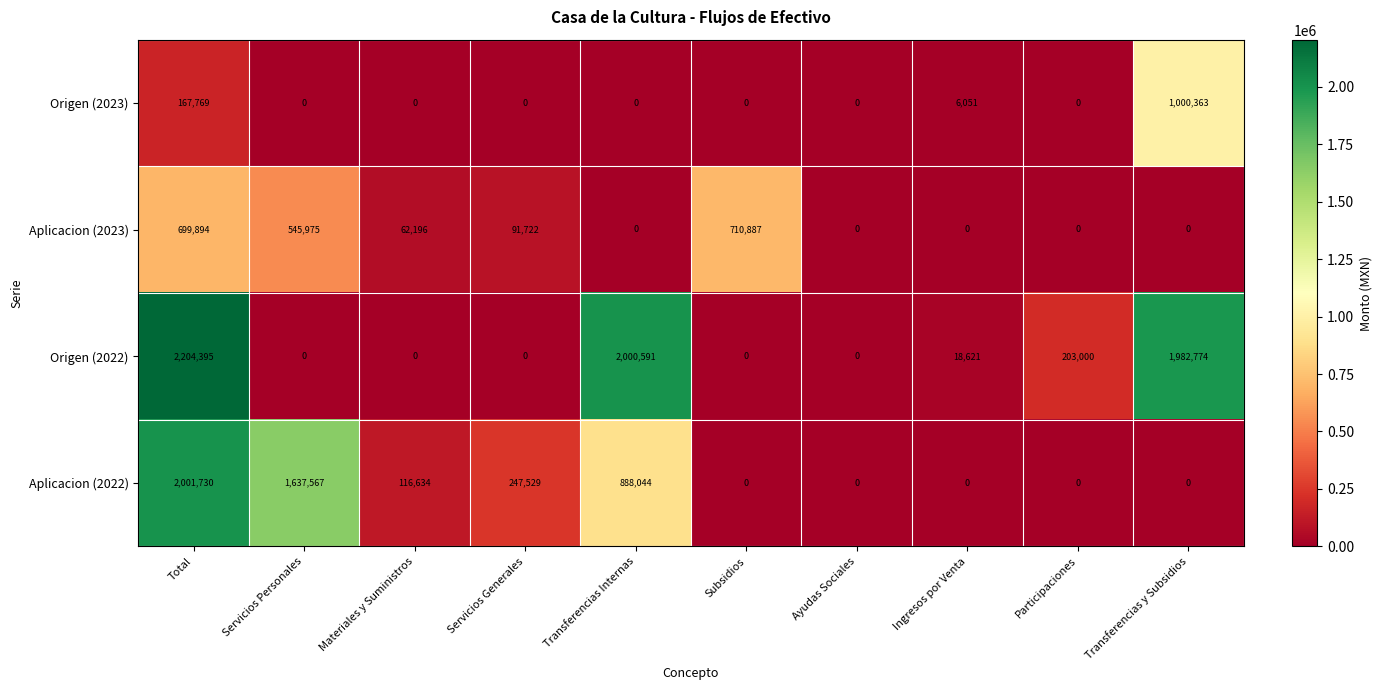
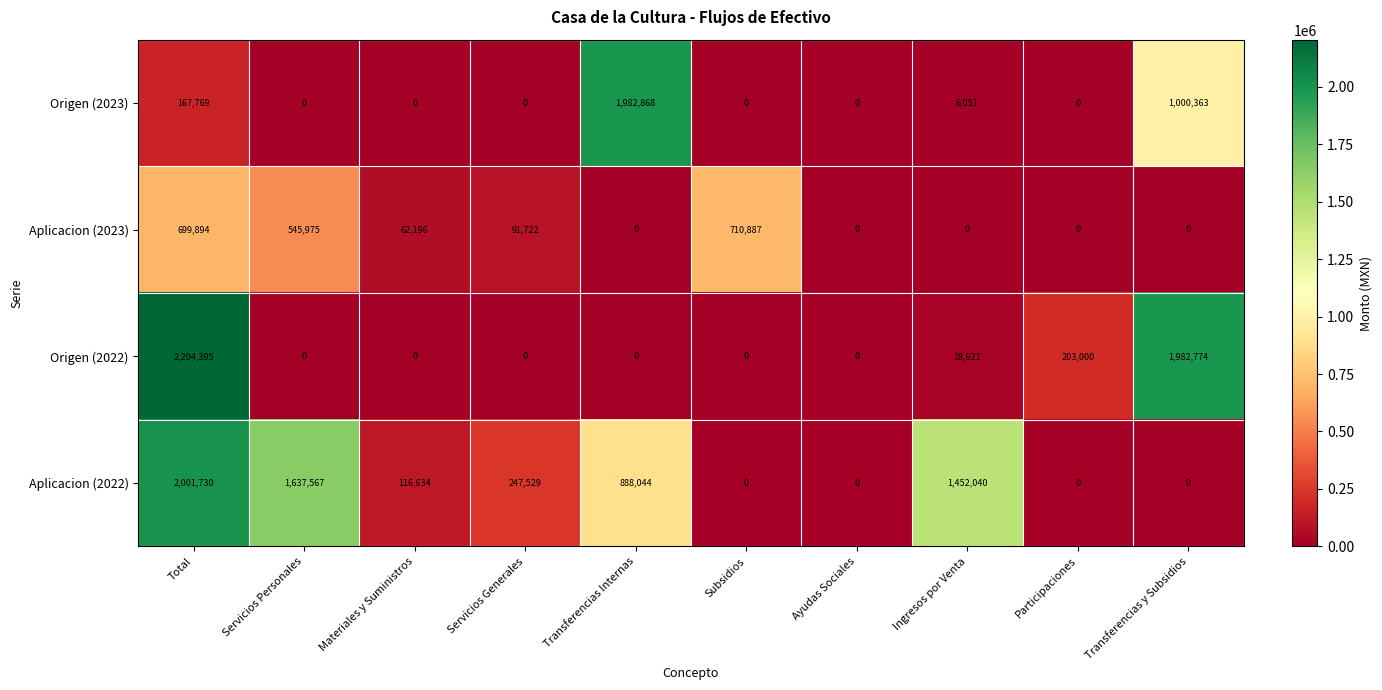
Origen (2023), Transferencias Internas: 0 -> 1,982,868
Origen (2022), Transferencias Internas: 2,000,591 -> 0
Aplicacion (2022), Ingresos por Venta: 0 -> 1,452,040
